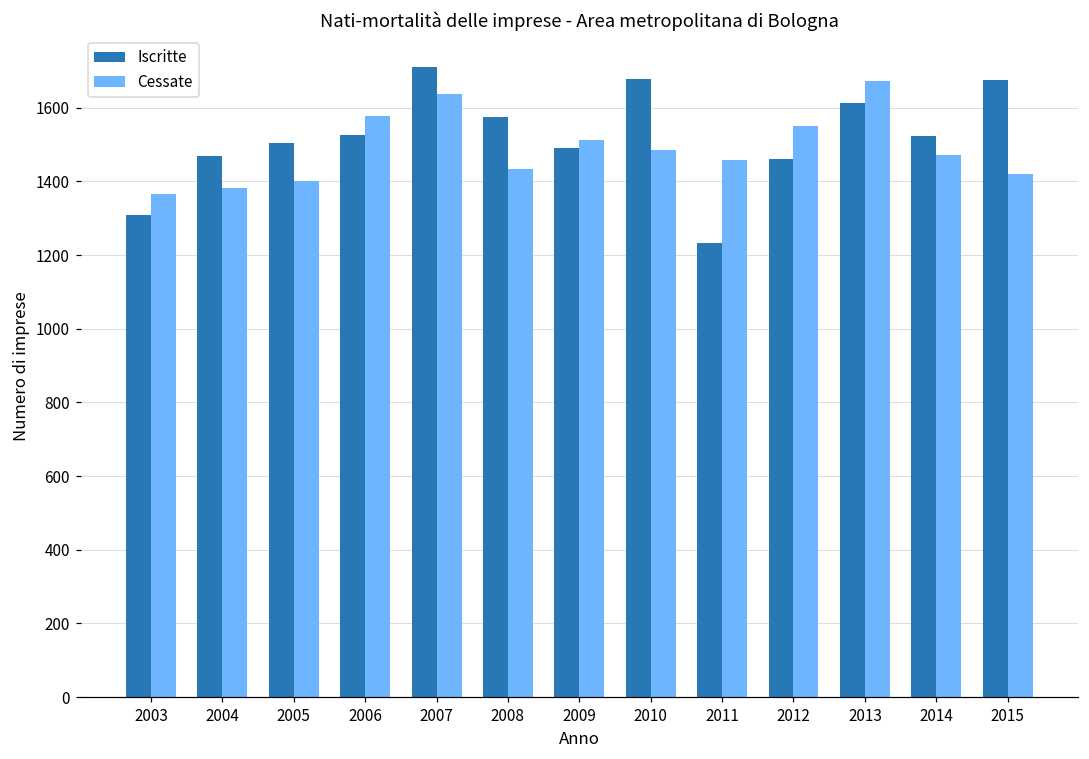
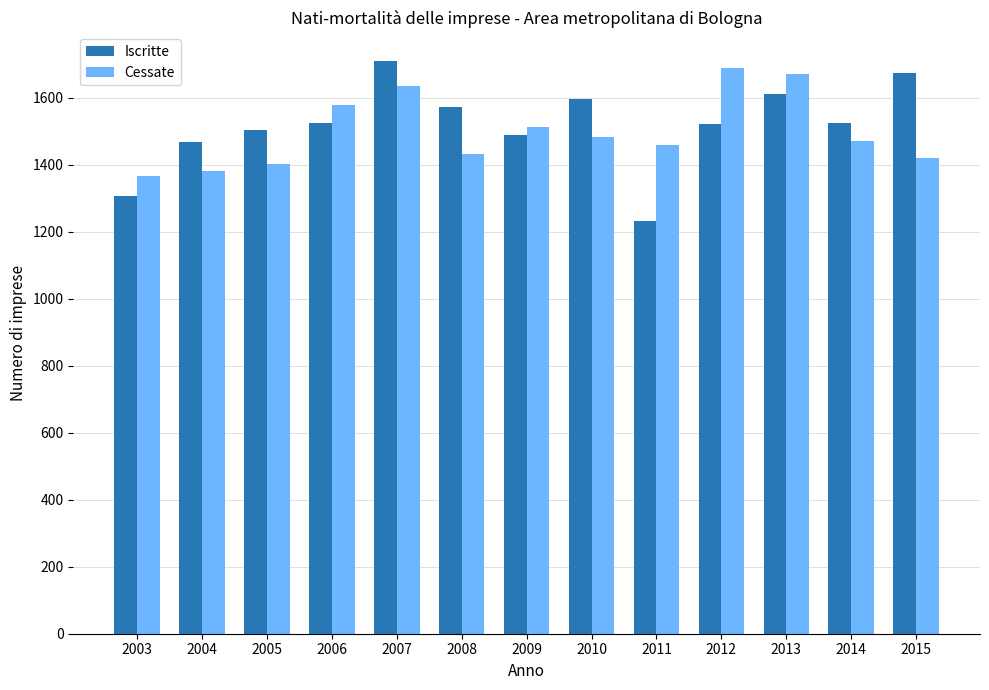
Iscritte, 2010: 1680 -> 1600
Iscritte, 2012: 1460 -> 1520
Cessate, 2012: 1550 -> 1690
